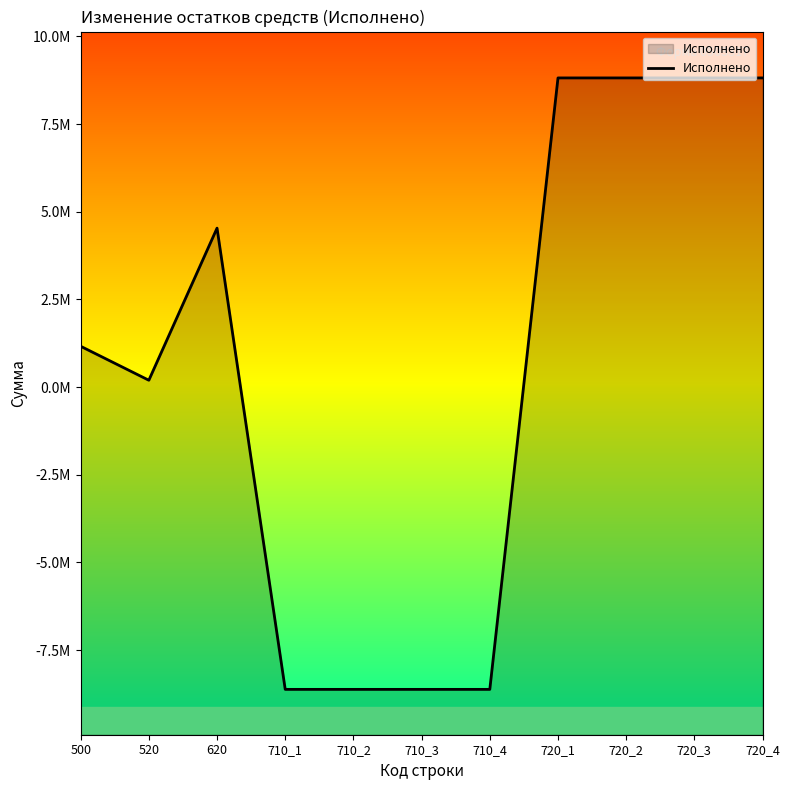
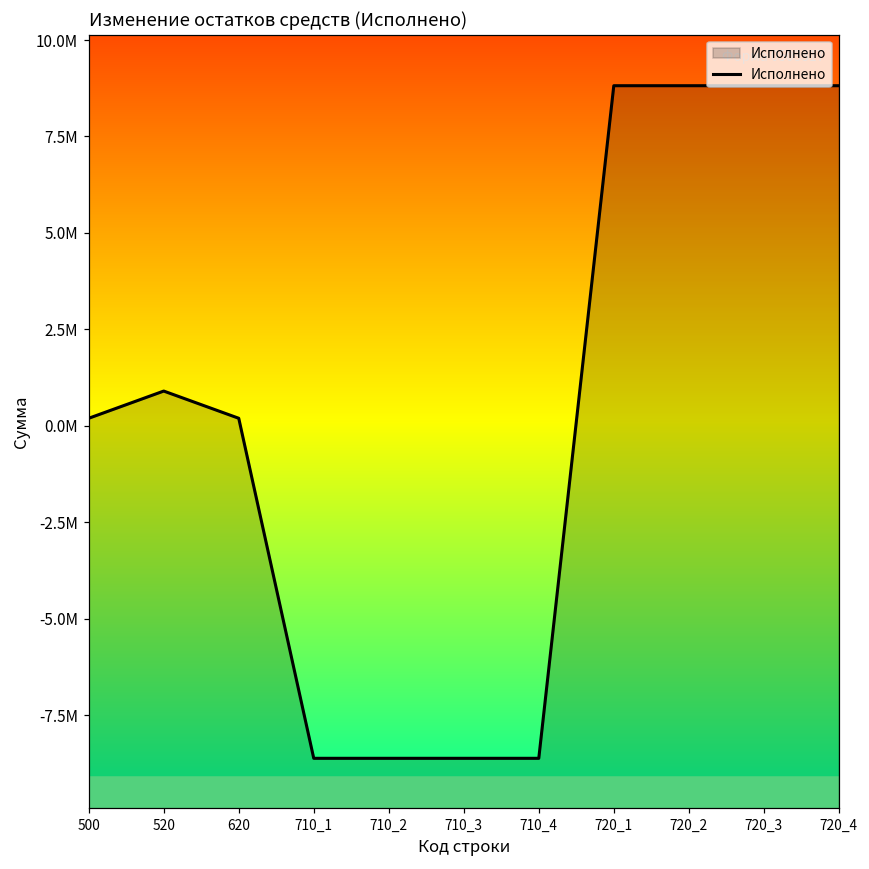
500: 1200000 -> 200000
520: 200000 -> 900000
620: 4500000 -> 200000
